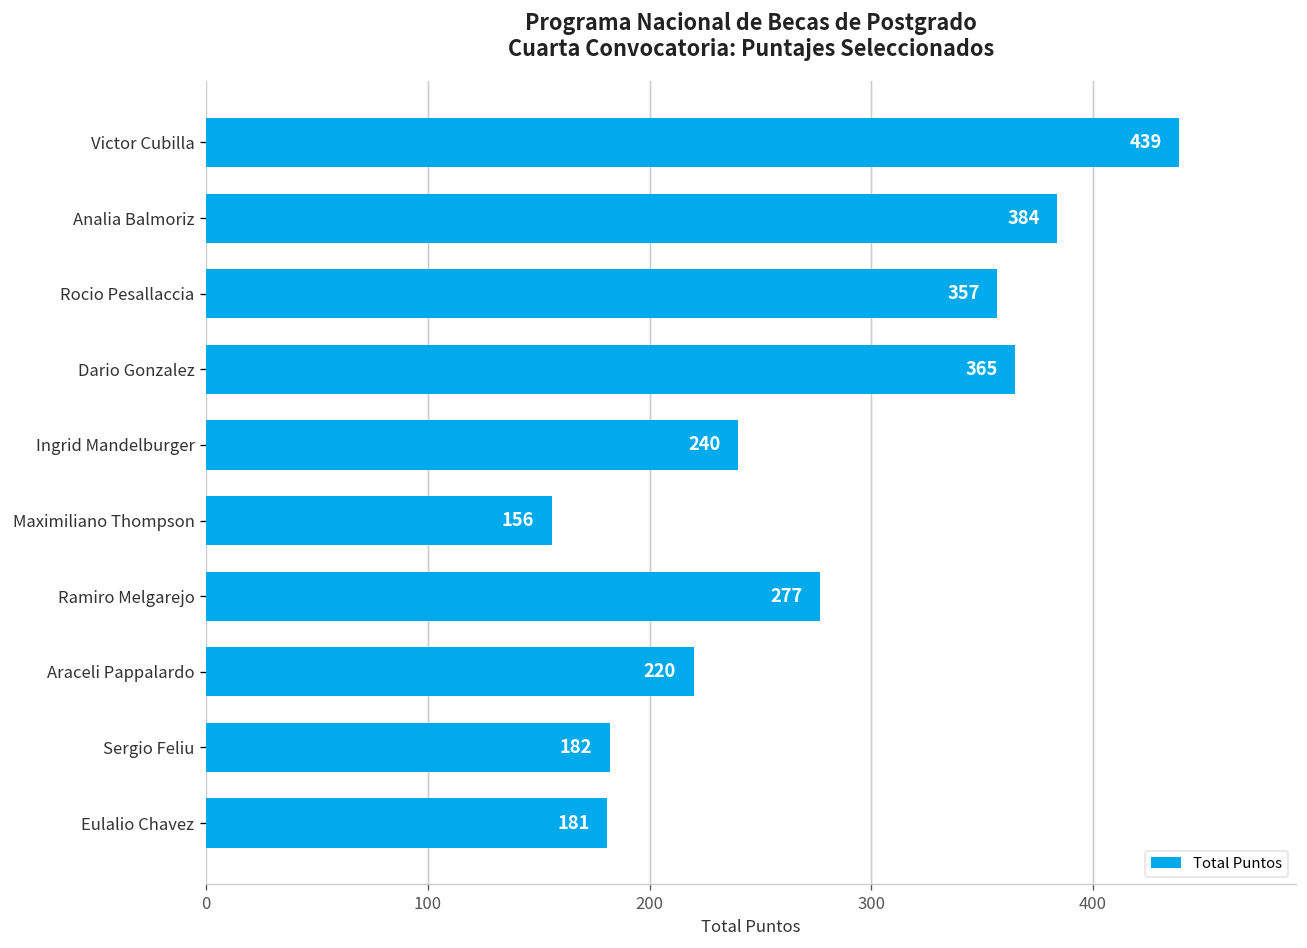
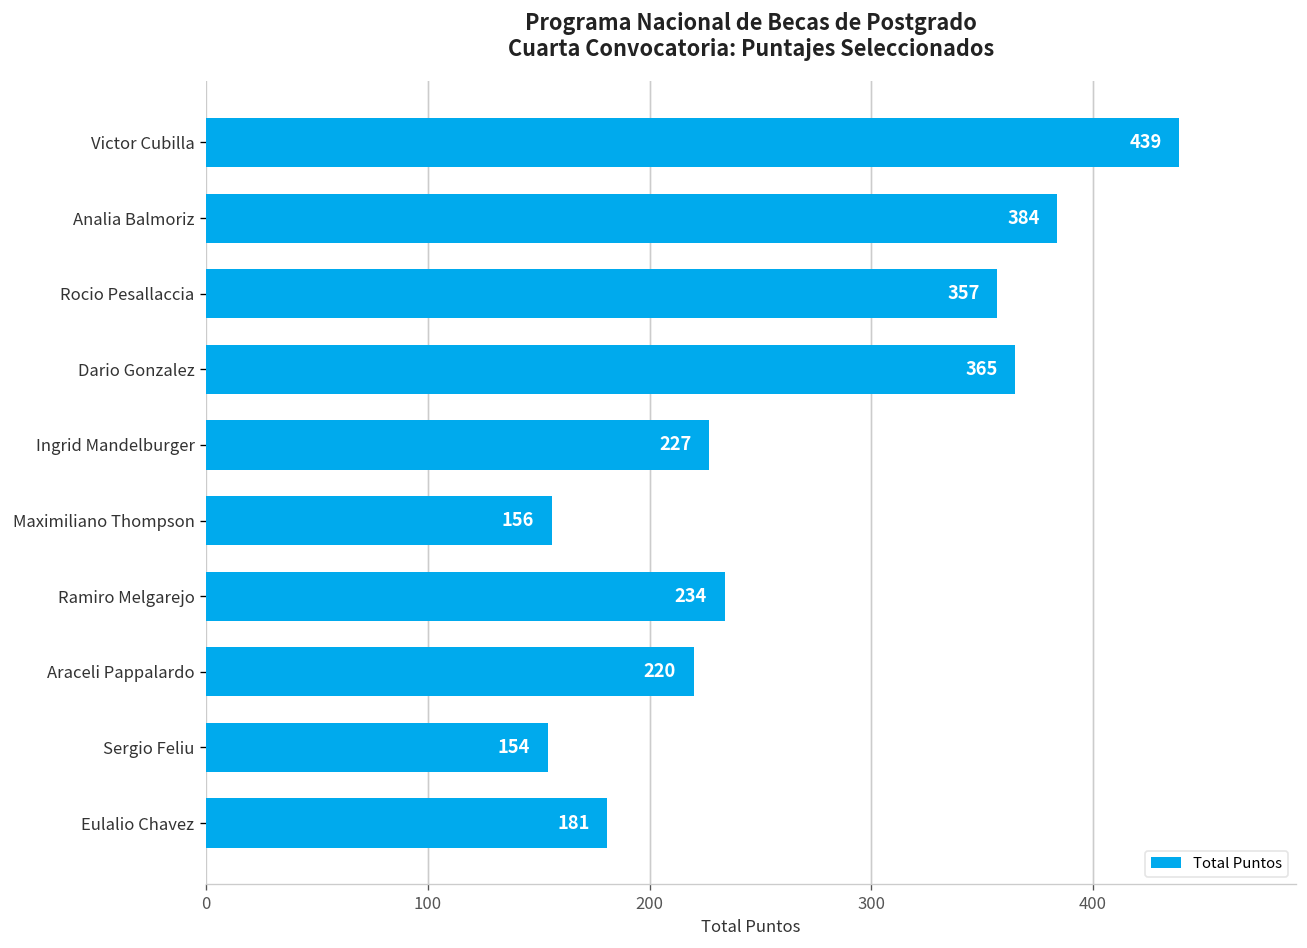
Ingrid Mandelburger: 240 -> 227
Ramiro Melgarejo: 277 -> 234
Sergio Feliu: 182 -> 154
